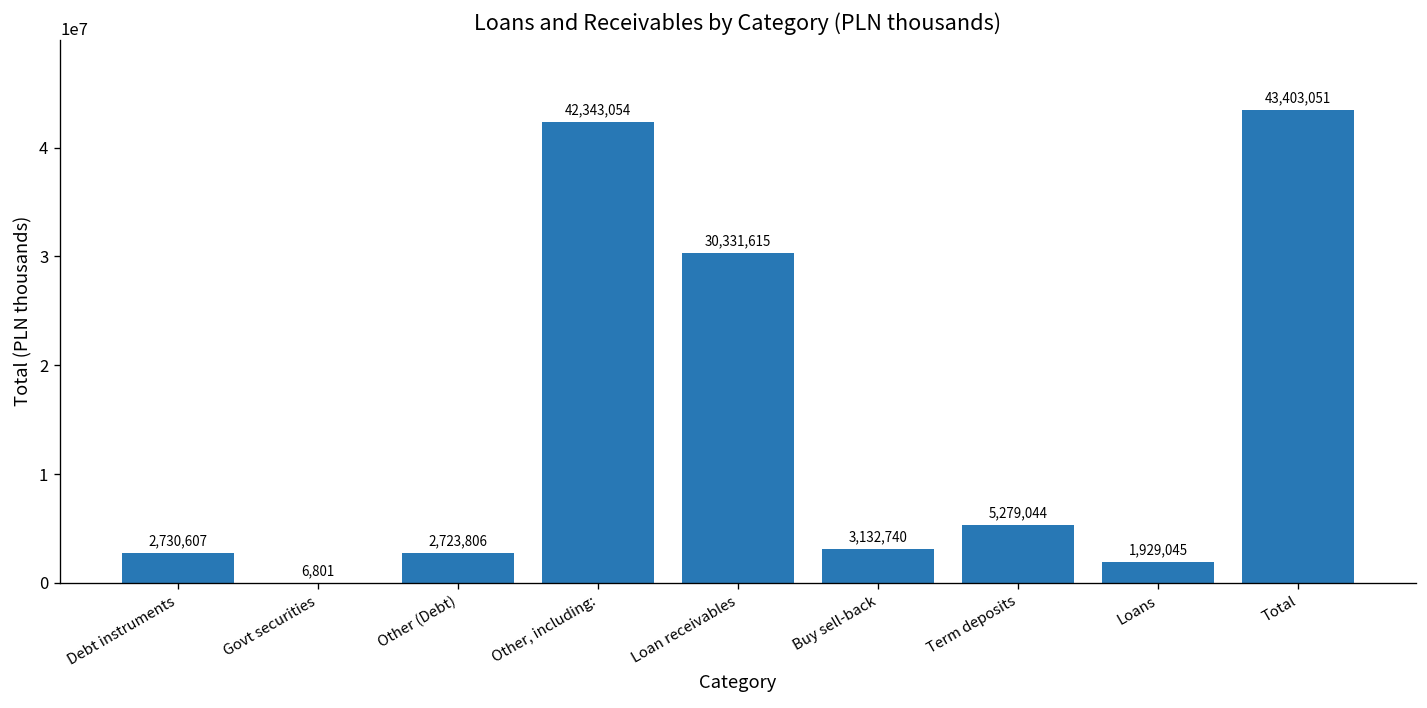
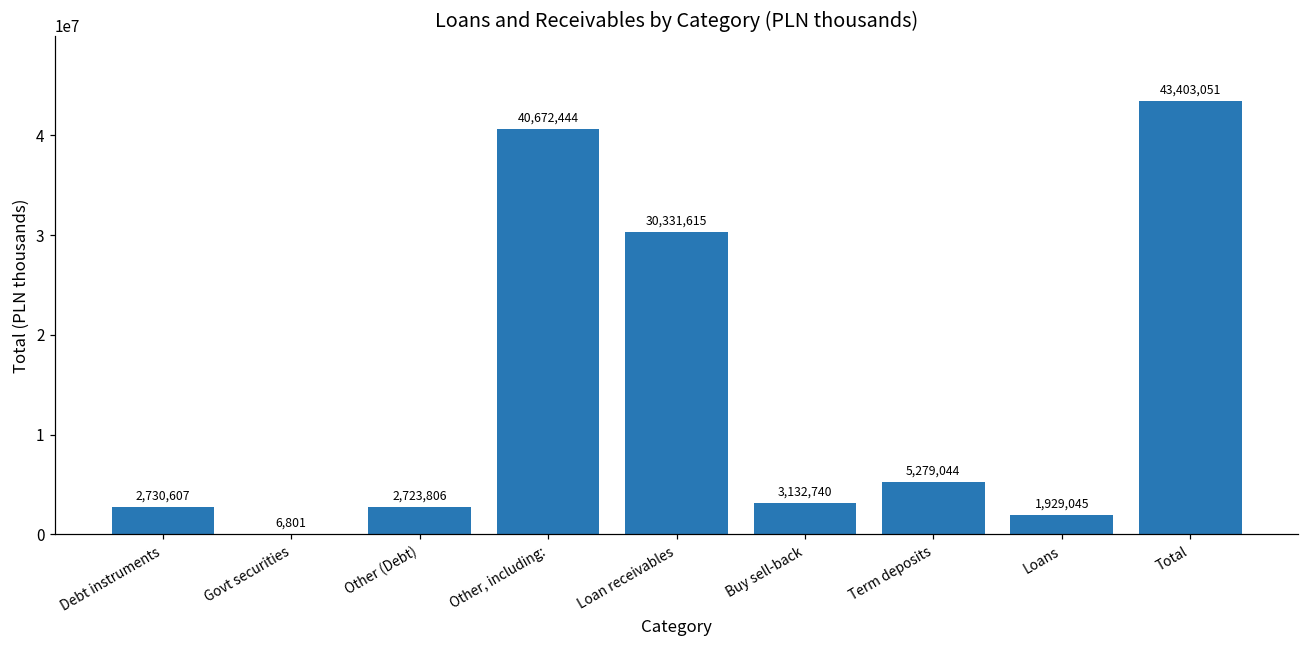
Other, including:: 42,343,054 -> 40,672,444
